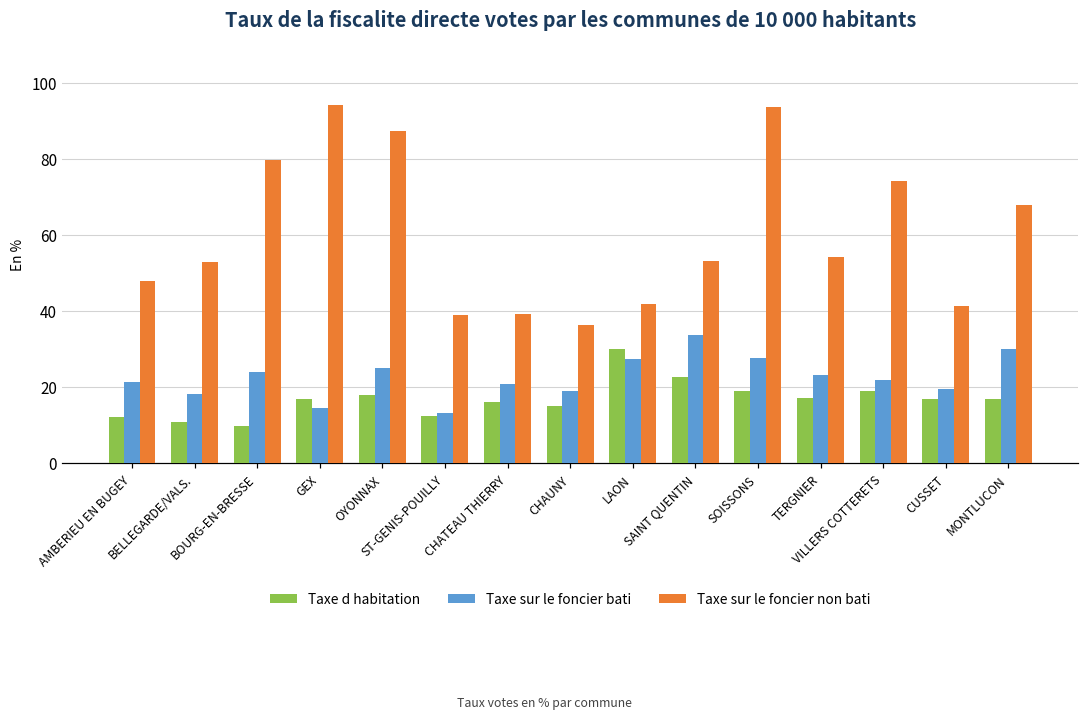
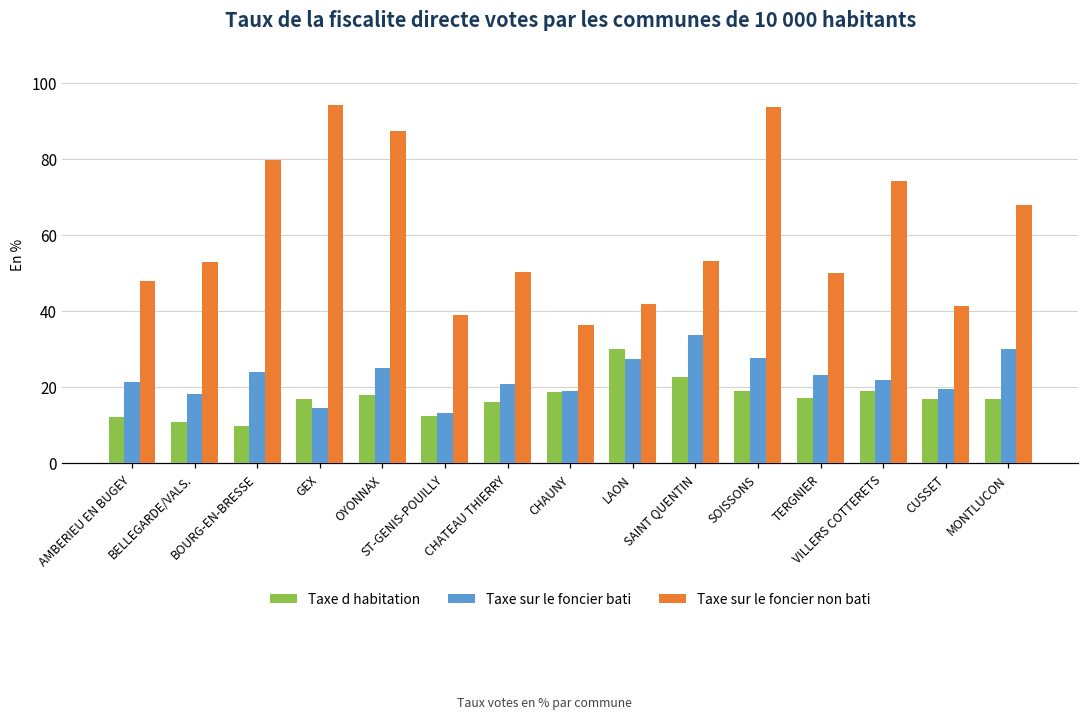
Taxe sur le foncier non bati, CHATEAU THIERRY: 39 -> 50
Taxe d habitation, CHAUNY: 15 -> 19
Taxe sur le foncier non bati, TERGNIER: 54 -> 50
